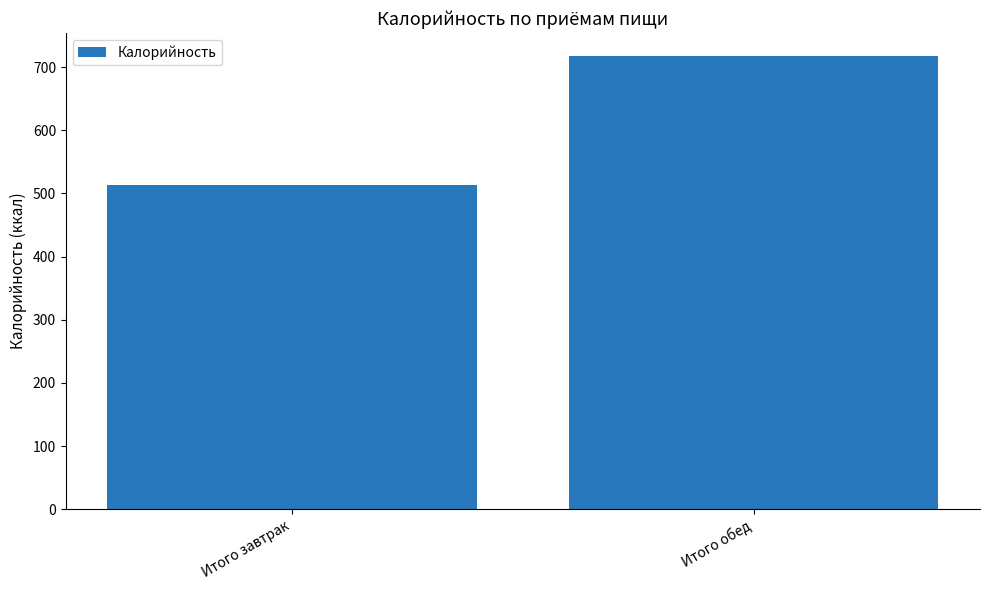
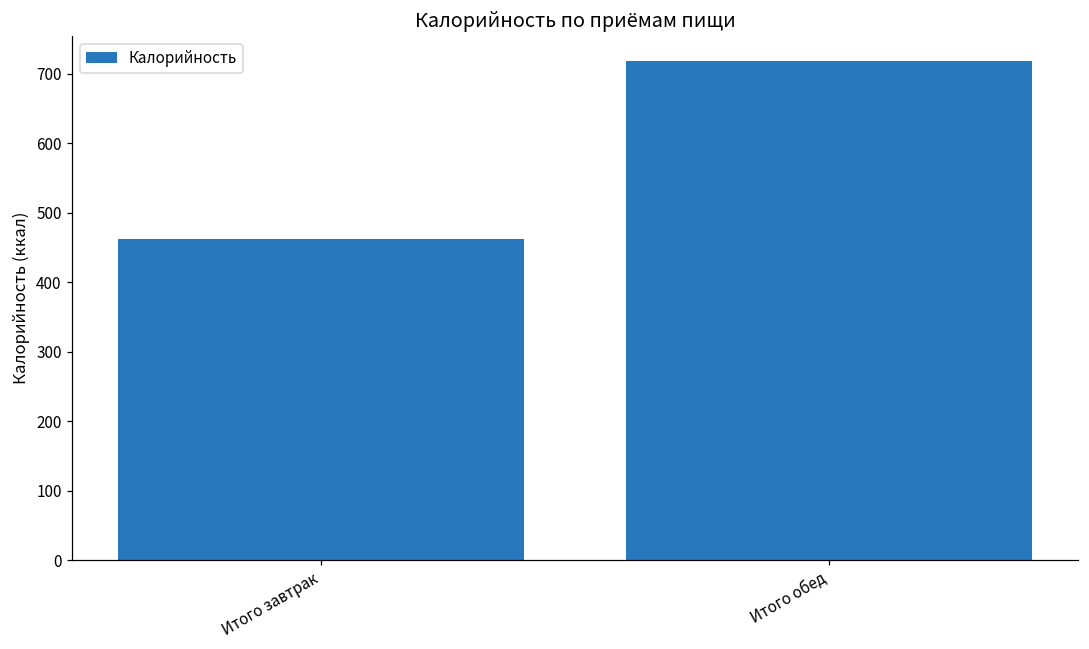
Итого завтрак: 510 -> 460
